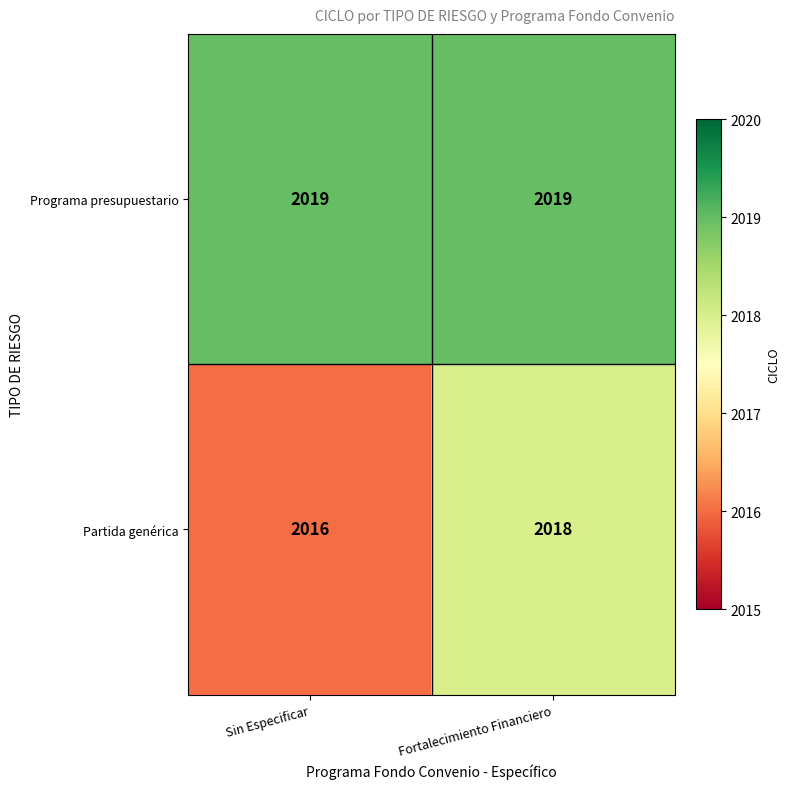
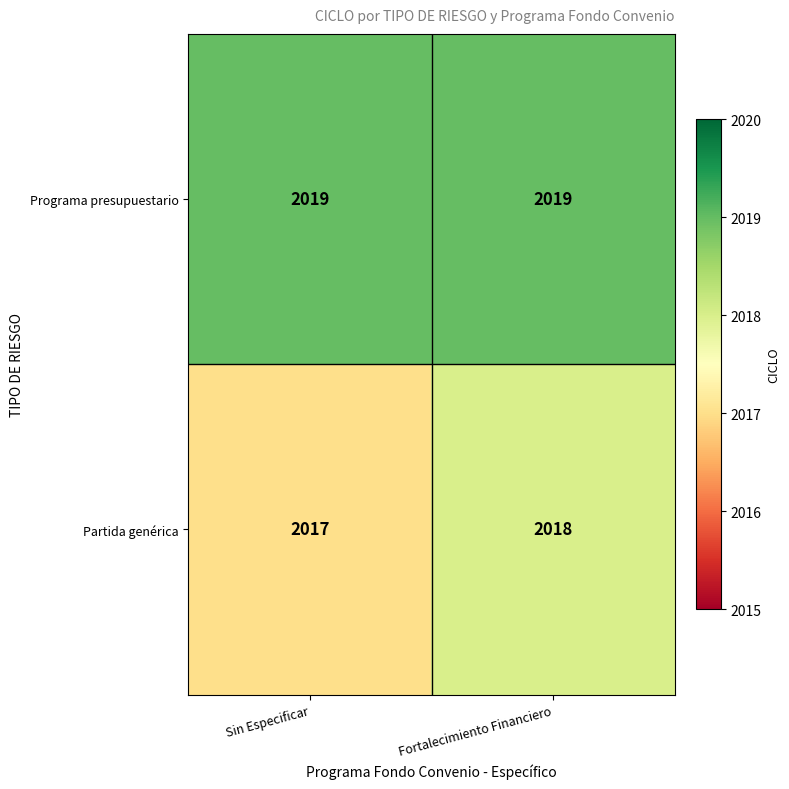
Partida genérica, Sin Especificar: 2016 -> 2017
